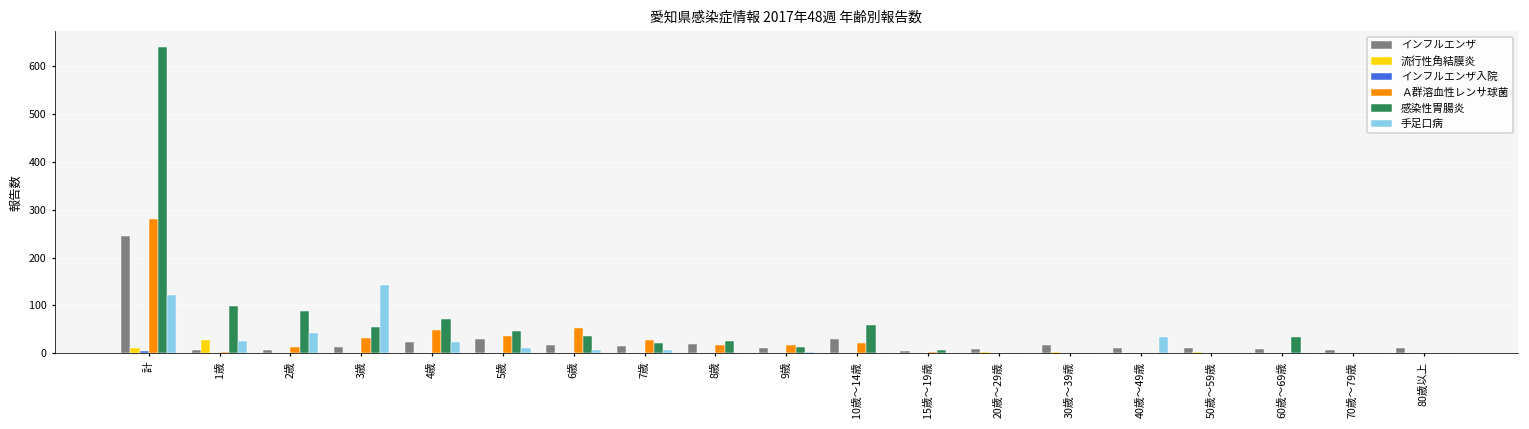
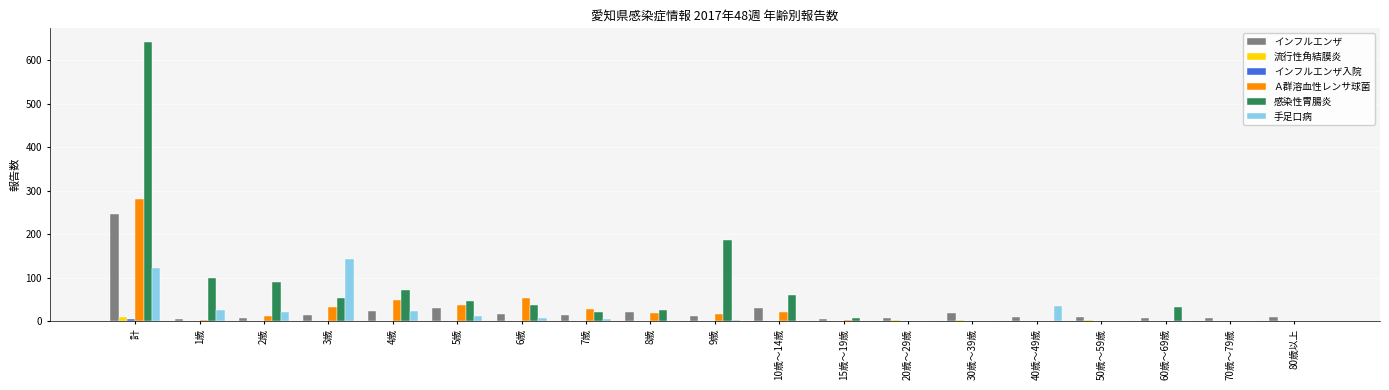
流行性角結膜炎, 1歳: 30 -> 0
手足口病, 2歳: 40 -> 20
感染性胃腸炎, 9歳: 10 -> 190
